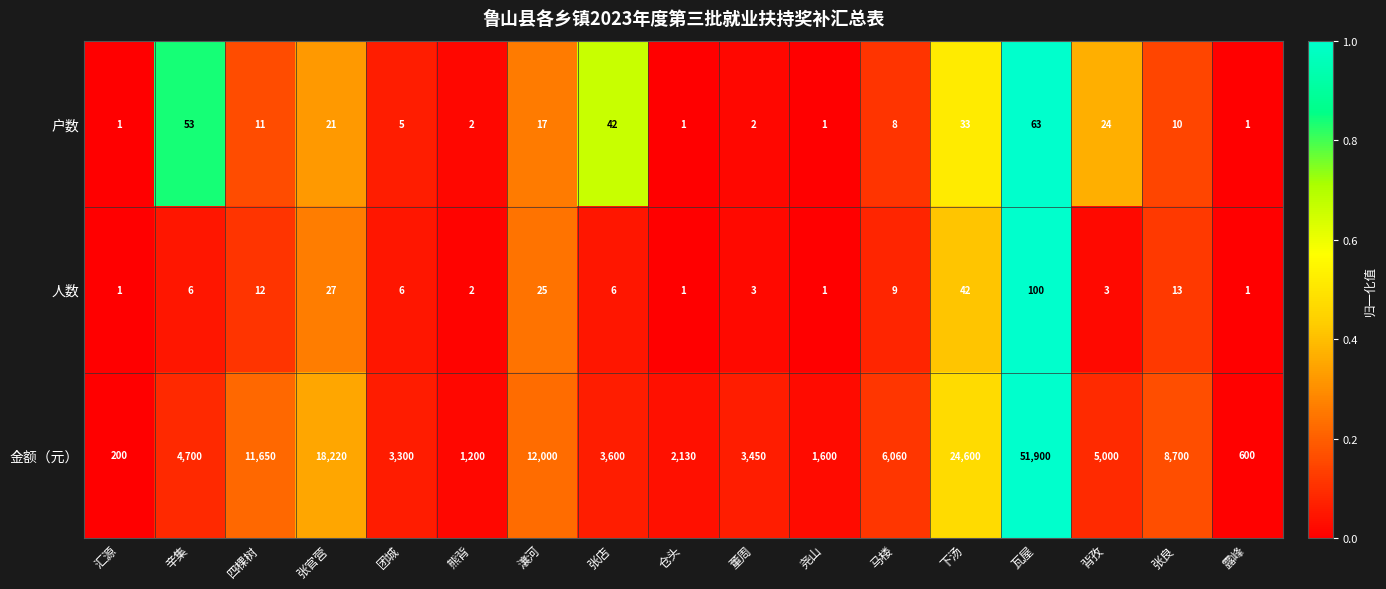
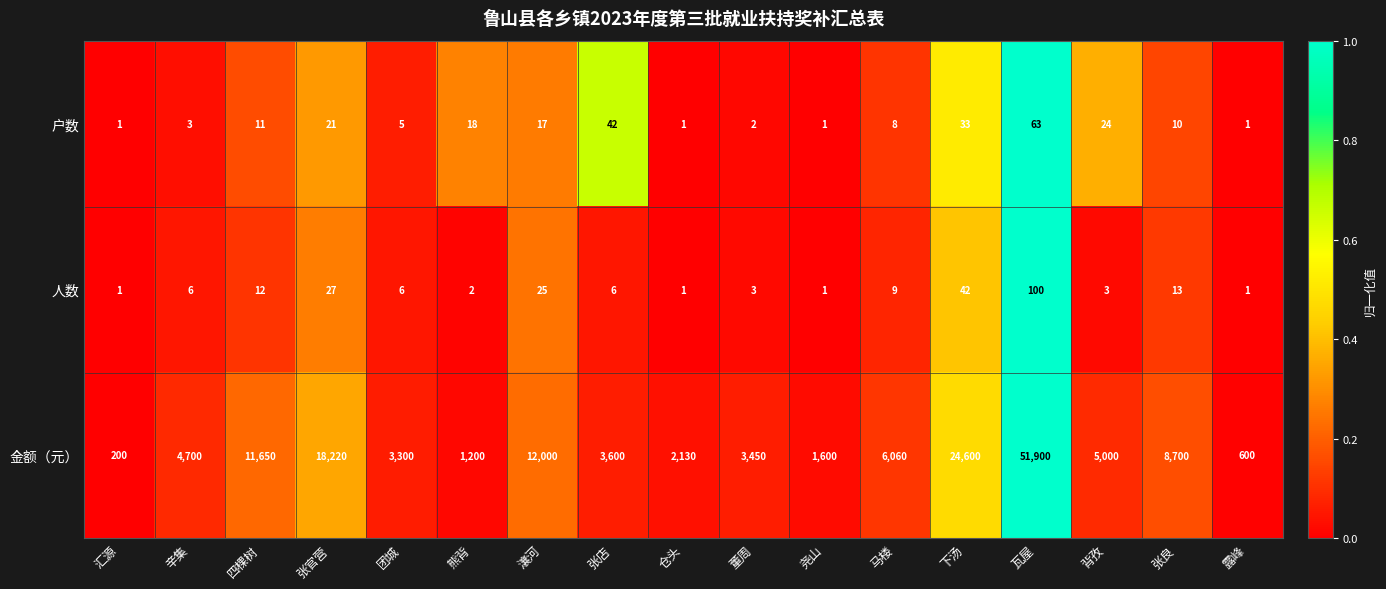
户数, 辛集: 53 -> 3
户数, 熊背: 2 -> 18
